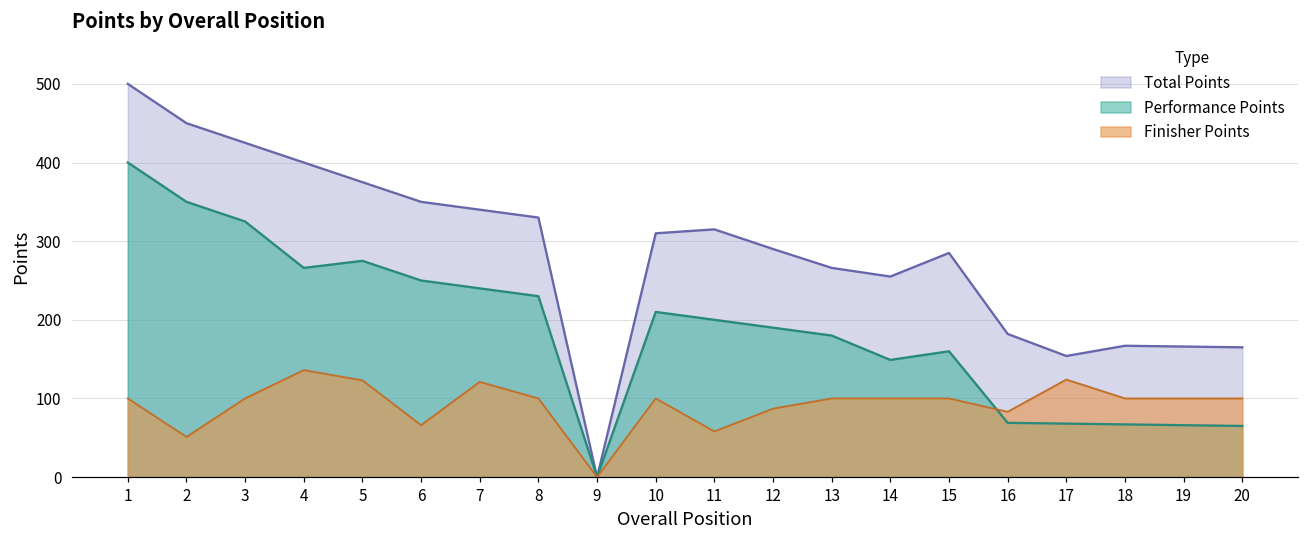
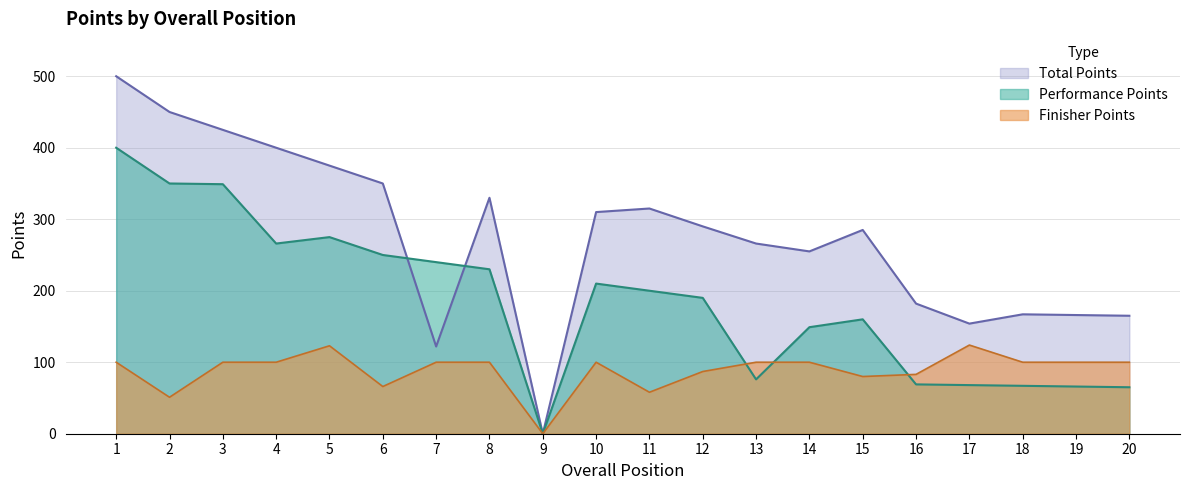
Performance Points, 3: 330 -> 350
Finisher Points, 4: 140 -> 100
Total Points, 7: 340 -> 120
Finisher Points, 7: 120 -> 100
Performance Points, 13: 180 -> 80
Finisher Points, 15: 100 -> 80
